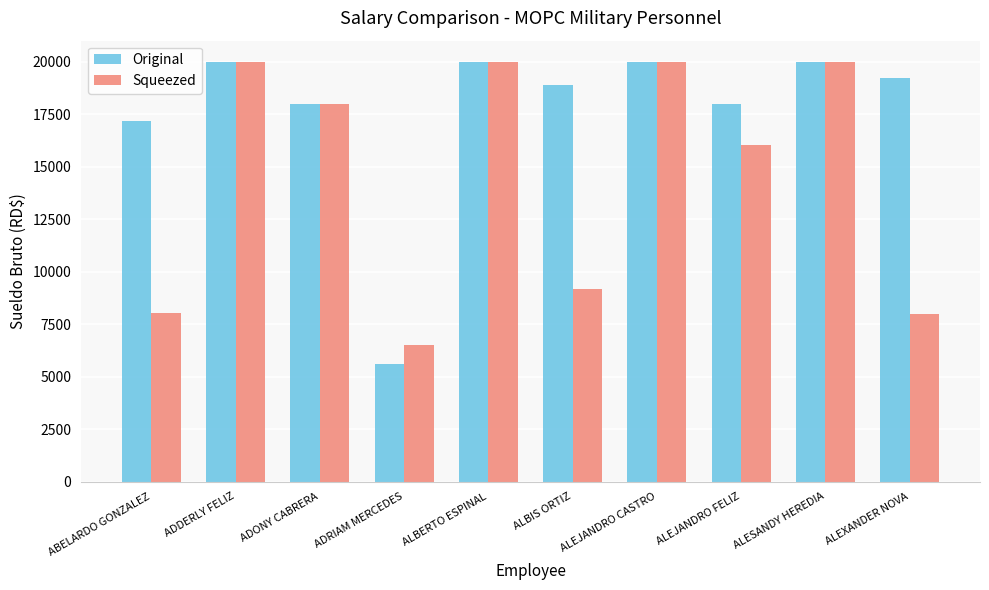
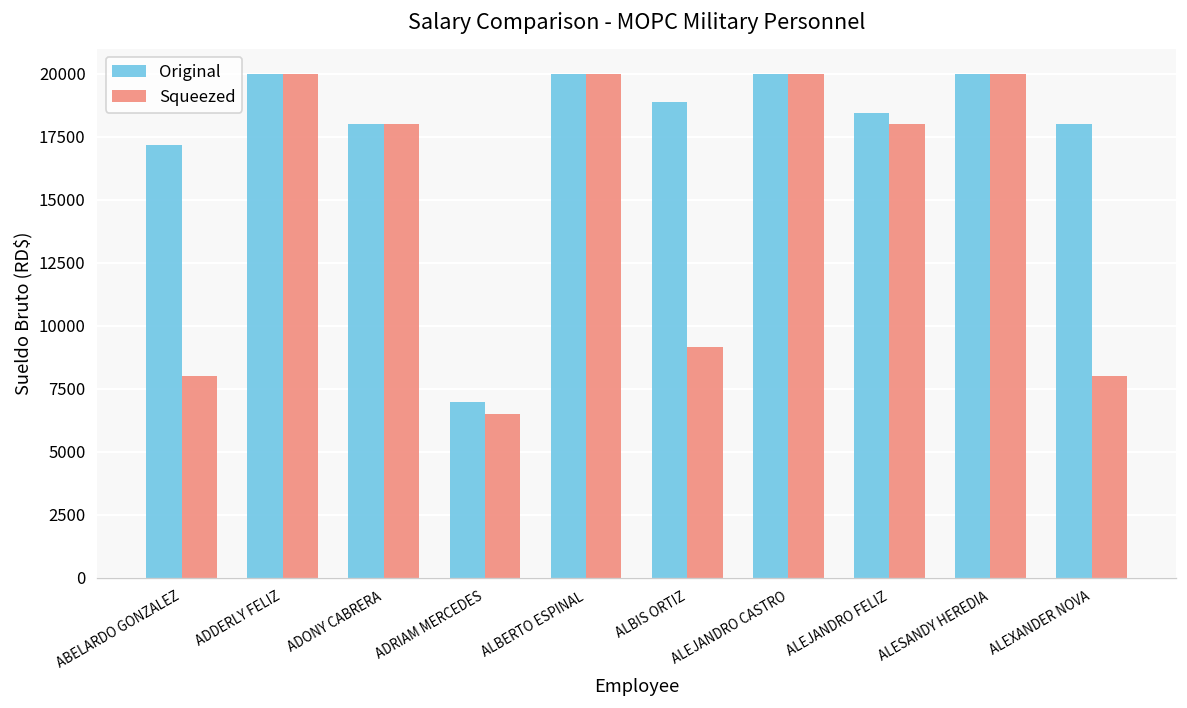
Original, ADRIAM MERCEDES: 5600 -> 7000
Original, ALEJANDRO FELIZ: 18000 -> 18400
Squeezed, ALEJANDRO FELIZ: 16000 -> 18000
Original, ALEXANDER NOVA: 19200 -> 18000
